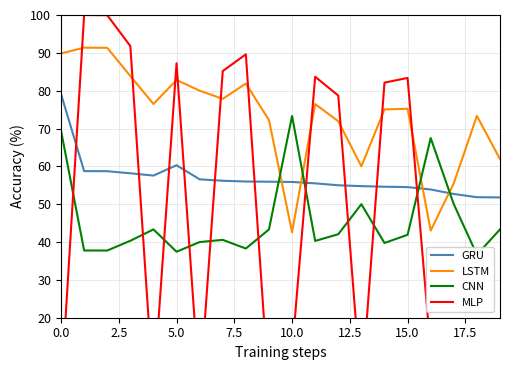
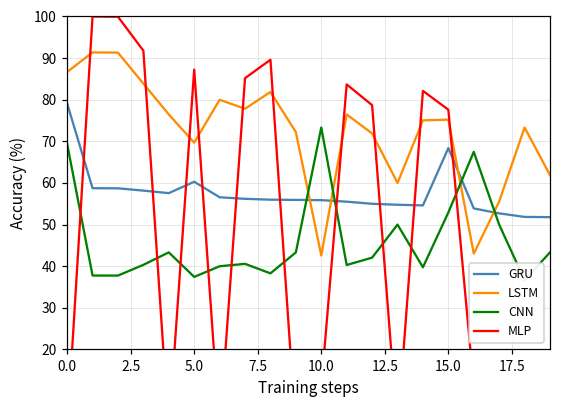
LSTM, 0.0: 90 -> 87
LSTM, 5.0: 83 -> 70
GRU, 15.0: 55 -> 68
CNN, 15.0: 42 -> 53
MLP, 15.0: 83 -> 78
